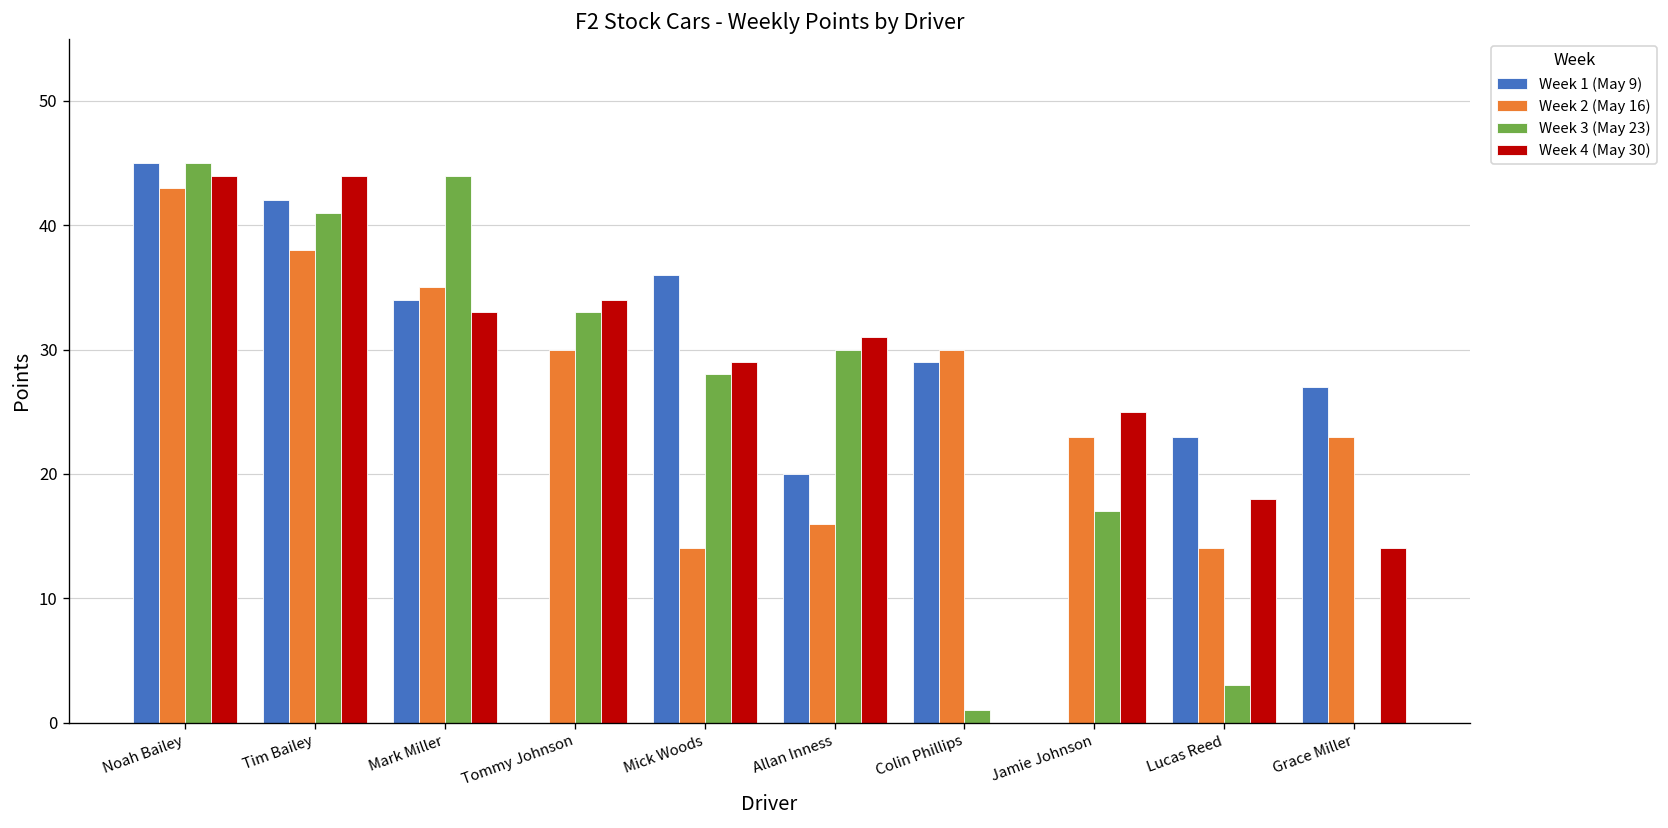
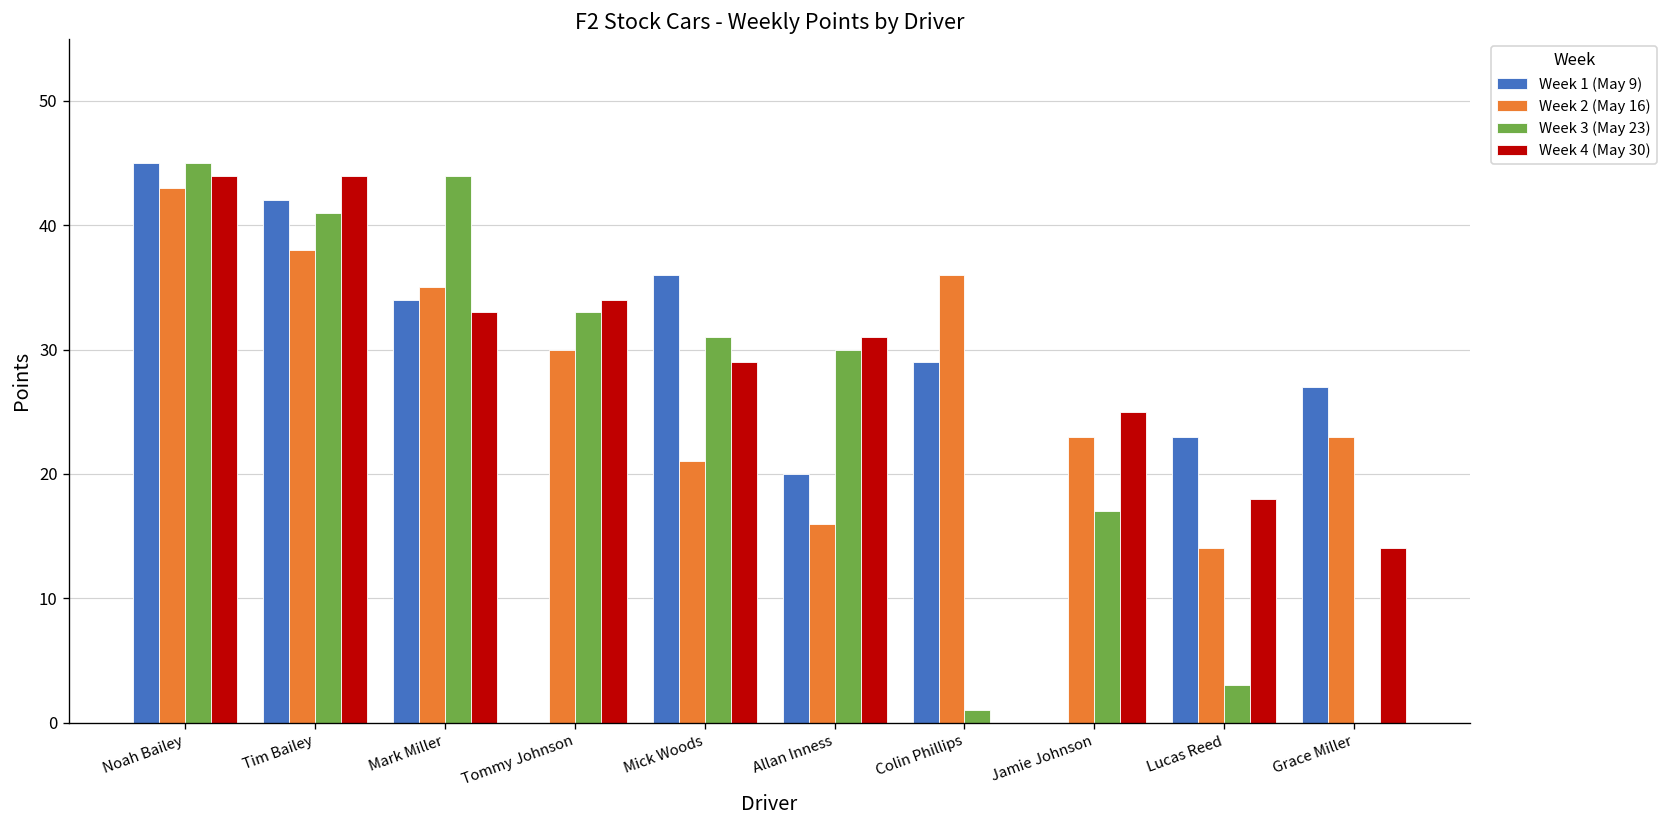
Week 2 (May 16), Mick Woods: 14 -> 21
Week 3 (May 23), Mick Woods: 28 -> 31
Week 2 (May 16), Colin Phillips: 30 -> 36
